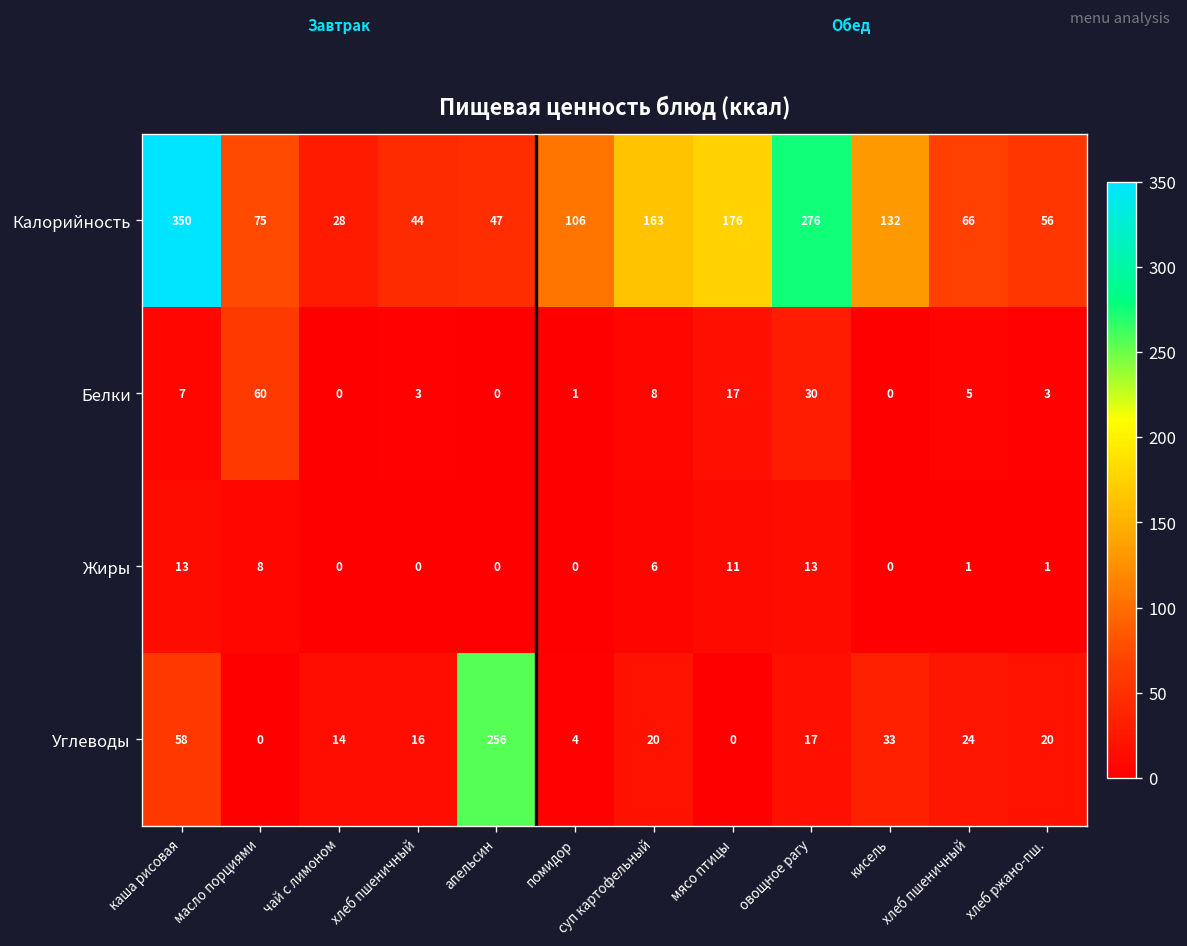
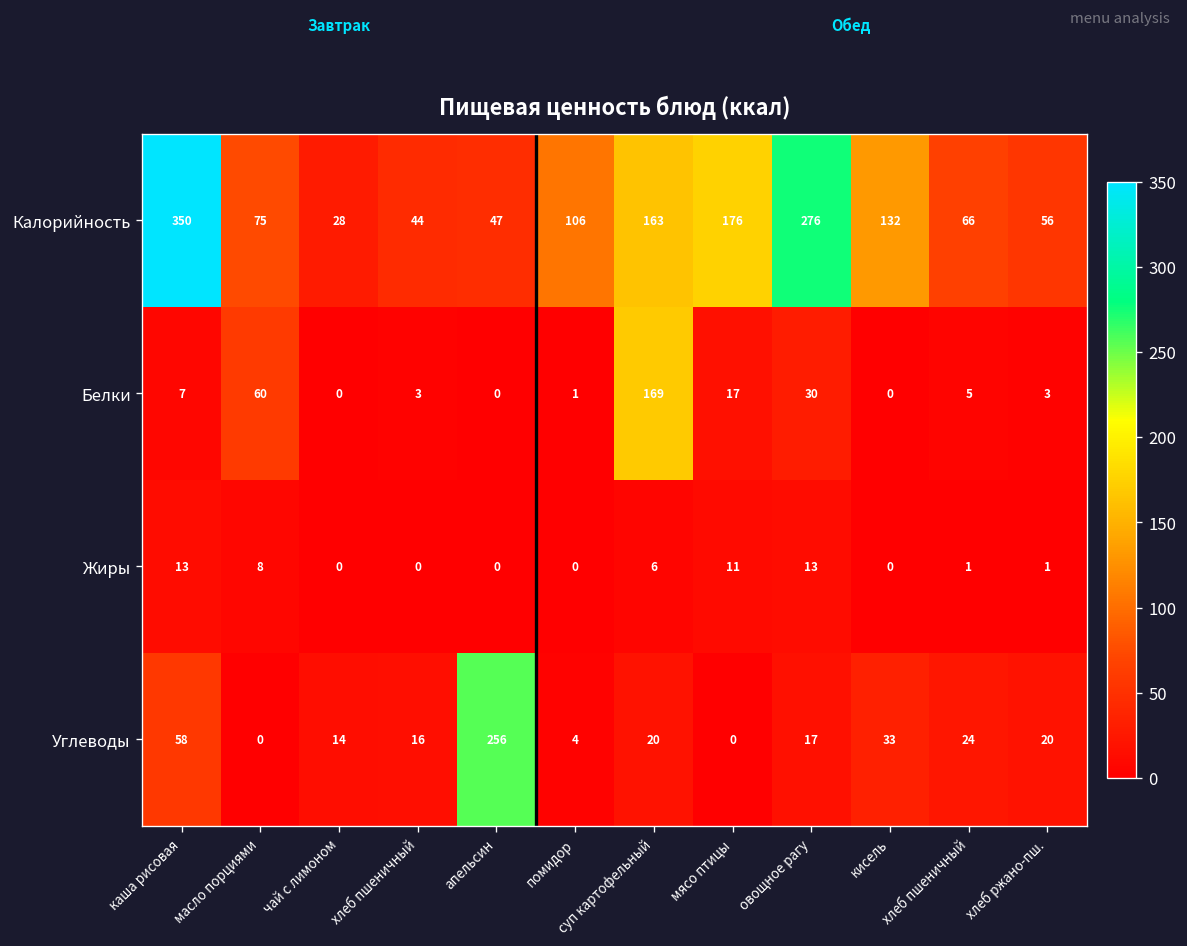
Белки, суп картофельный: 8 -> 169
